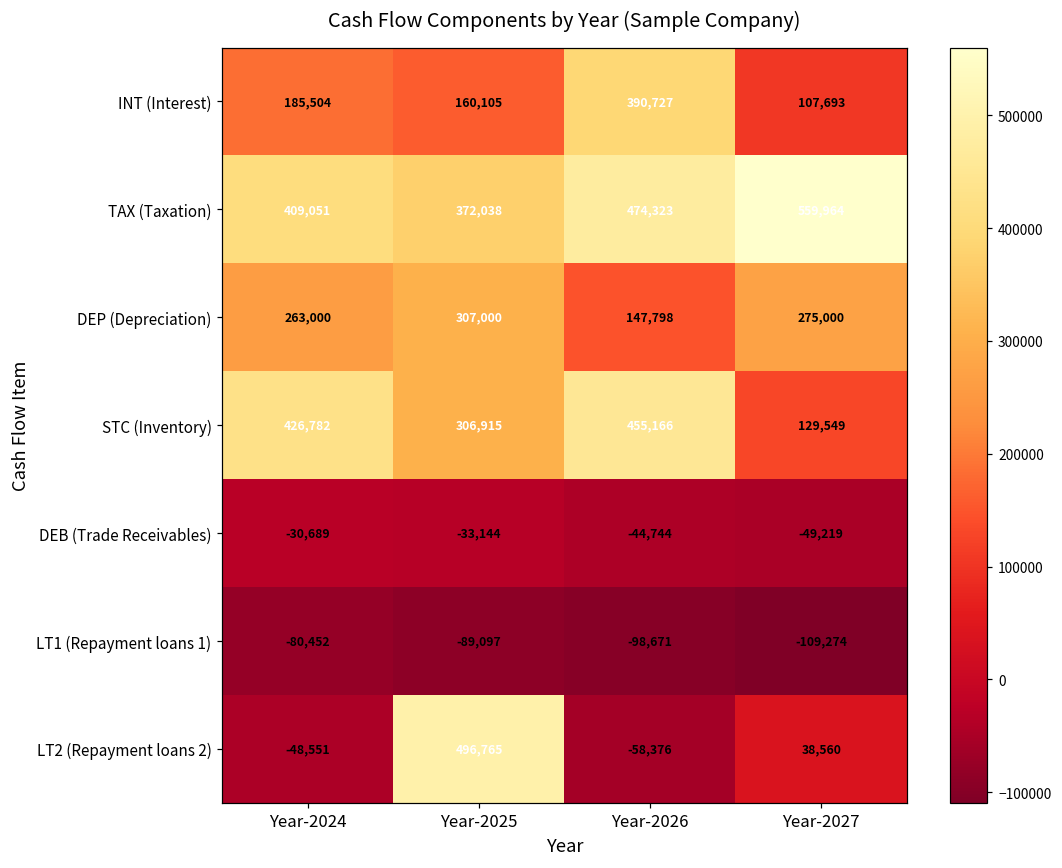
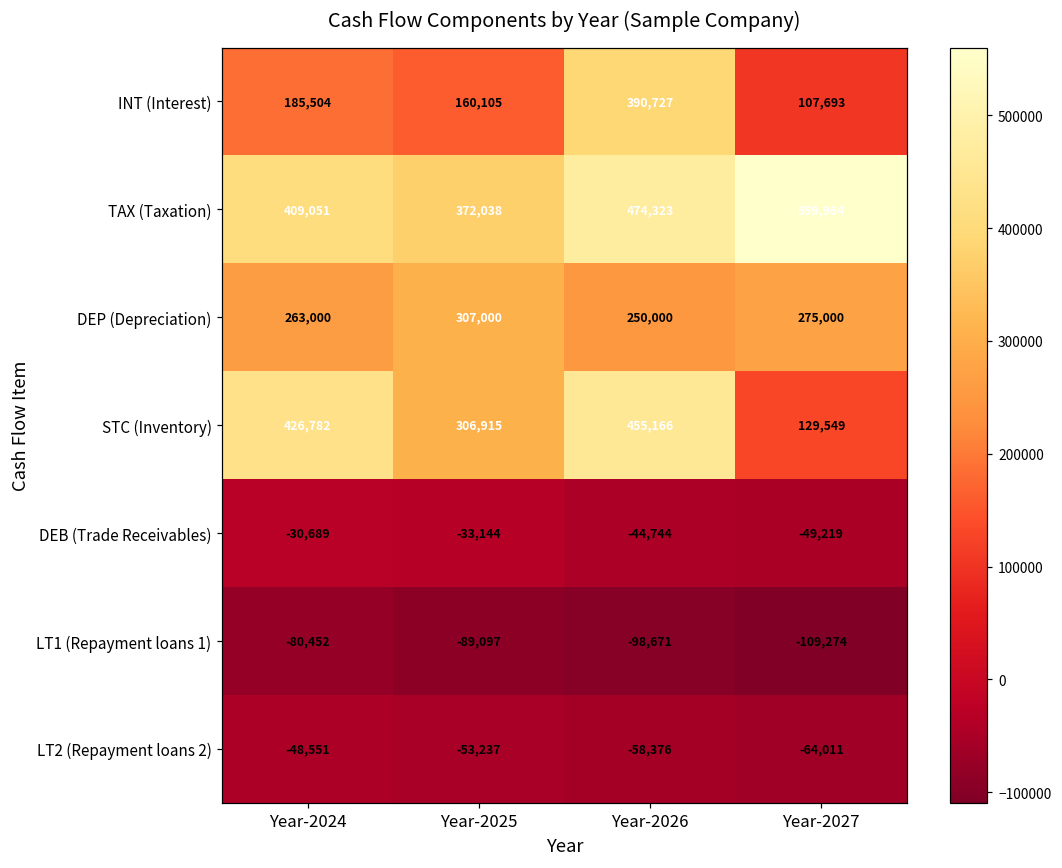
DEP (Depreciation), Year-2026: 147,798 -> 250,000
LT2 (Repayment loans 2), Year-2025: 496,765 -> -53,237
LT2 (Repayment loans 2), Year-2027: 38,560 -> -64,011
